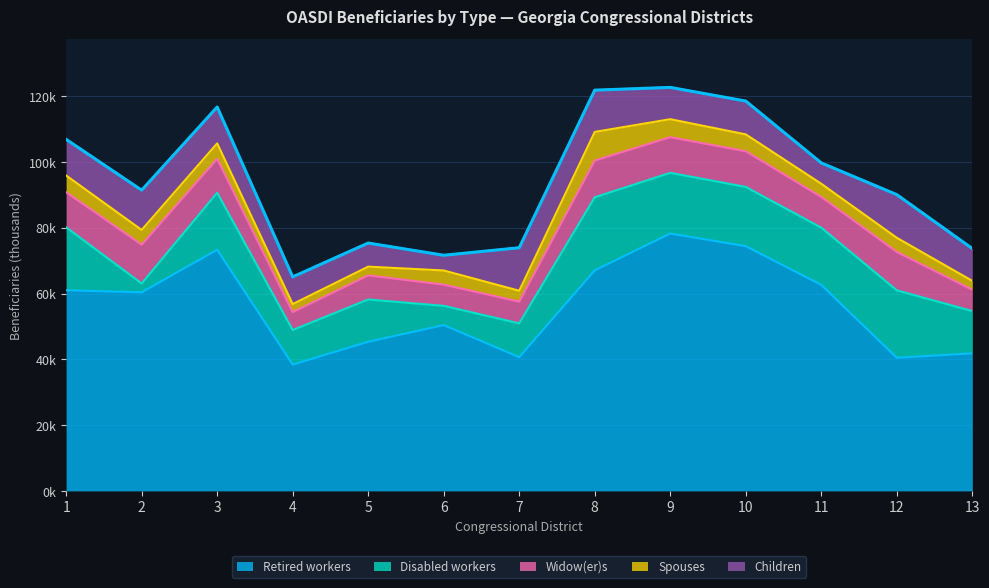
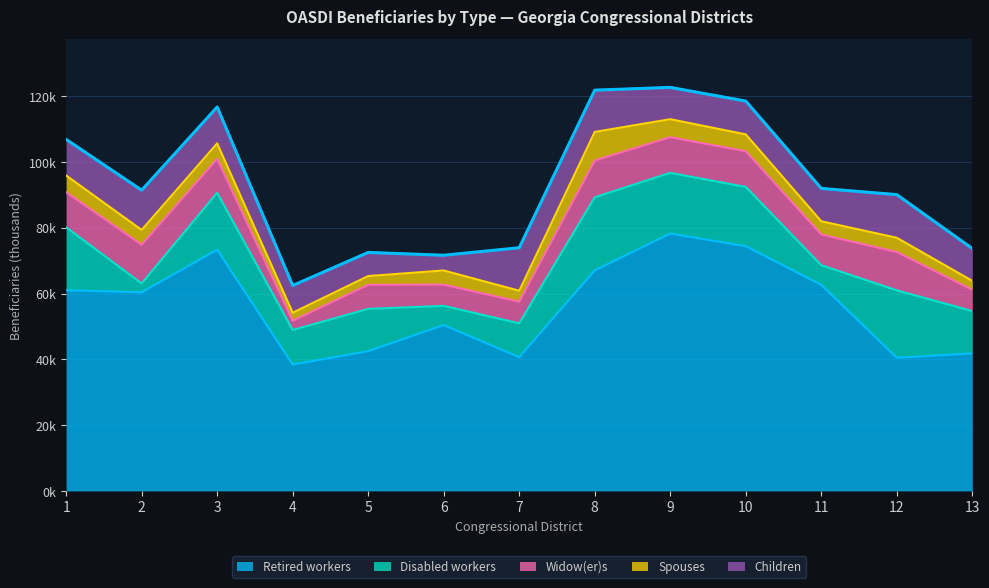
Widow(er)s, 4: 5000 -> 3000
Retired workers, 5: 45000 -> 42000
Disabled workers, 11: 17000 -> 6000
Children, 11: 6000 -> 10000
